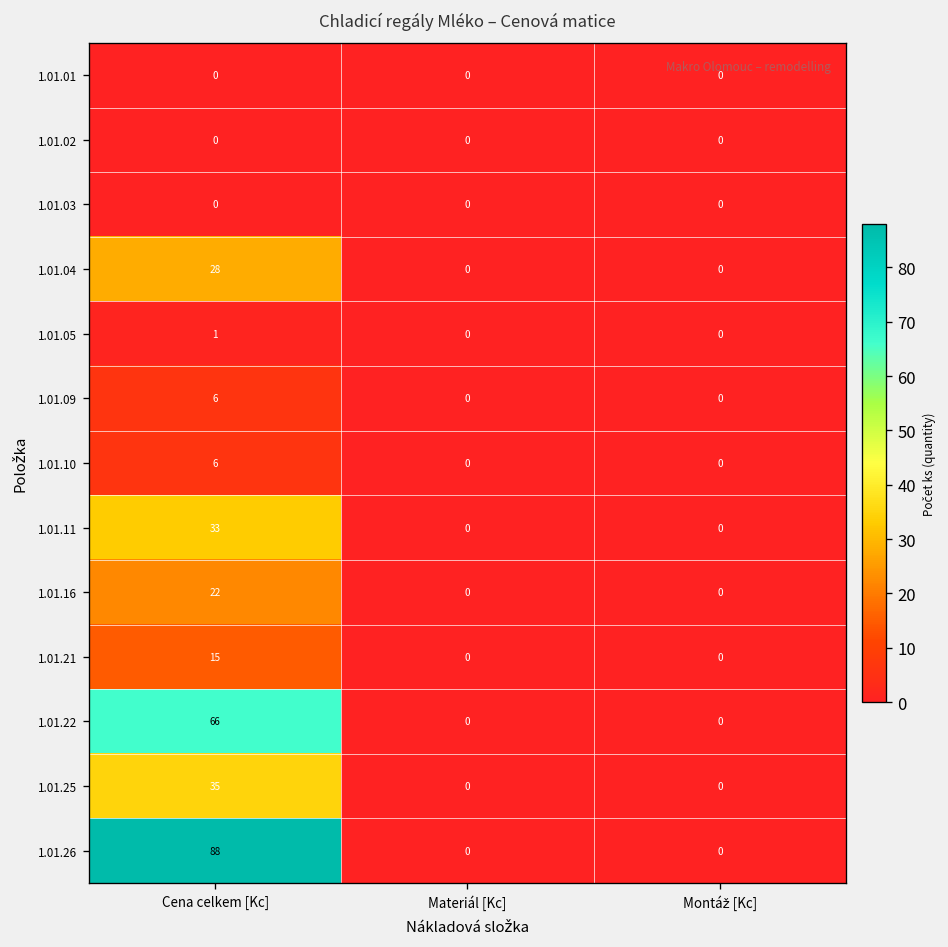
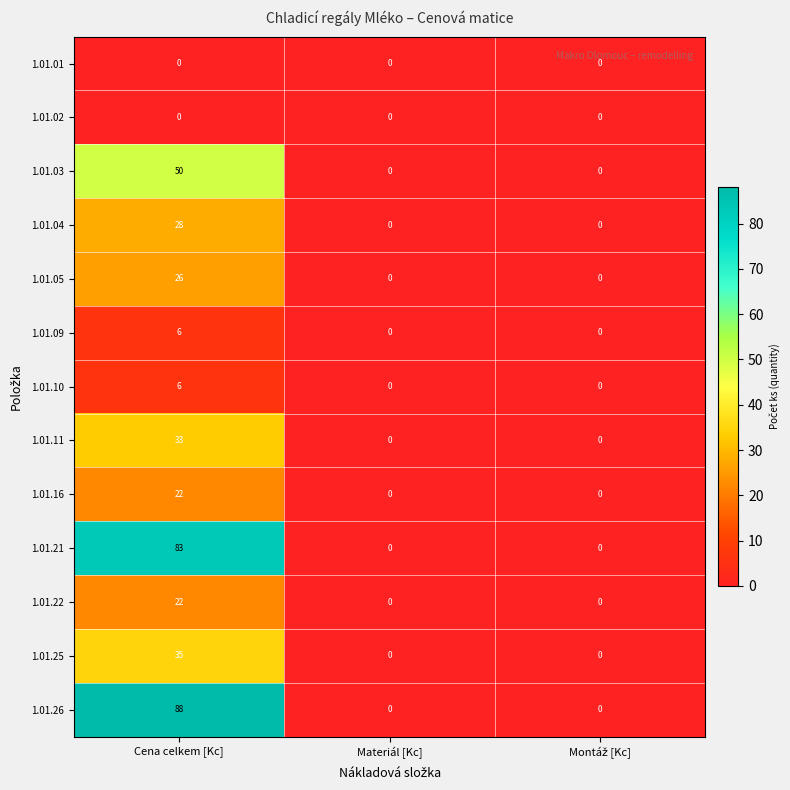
1.01.03, Cena celkem [Kc]: 0 -> 50
1.01.05, Cena celkem [Kc]: 1 -> 26
1.01.21, Cena celkem [Kc]: 15 -> 83
1.01.22, Cena celkem [Kc]: 66 -> 22
